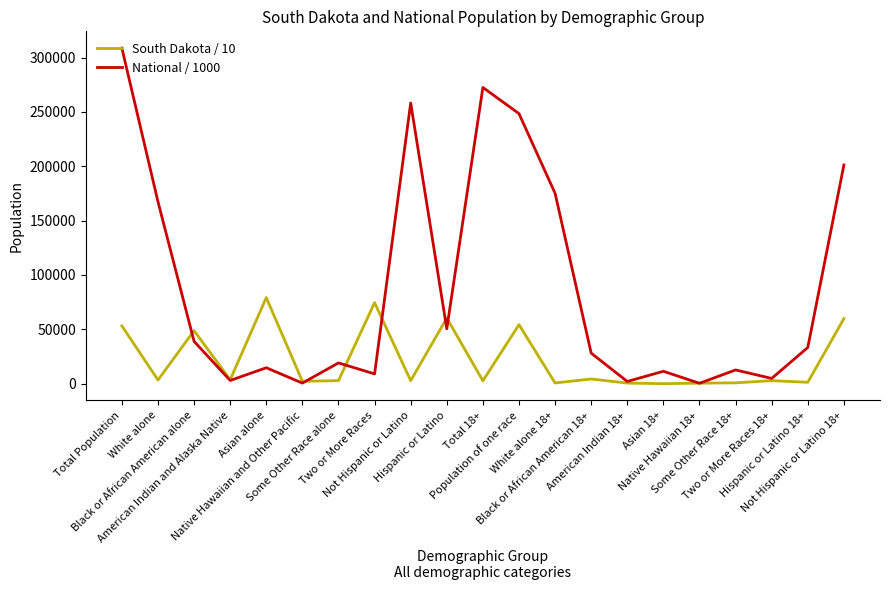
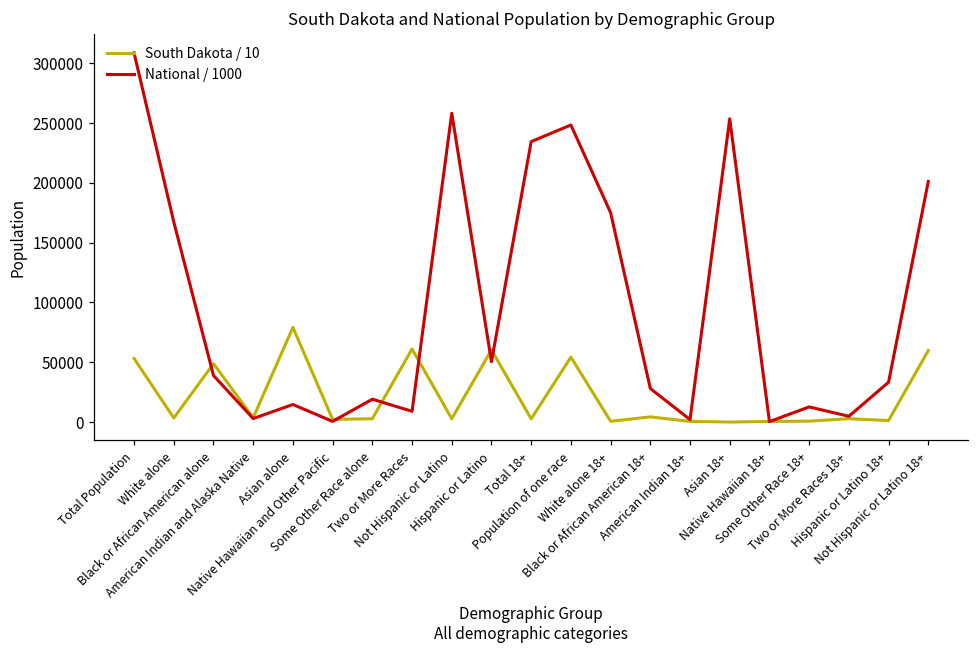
South Dakota / 10, Two or More Races: 75000 -> 61000
National / 1000, Total 18+: 273000 -> 235000
National / 1000, Asian 18+: 11000 -> 254000
